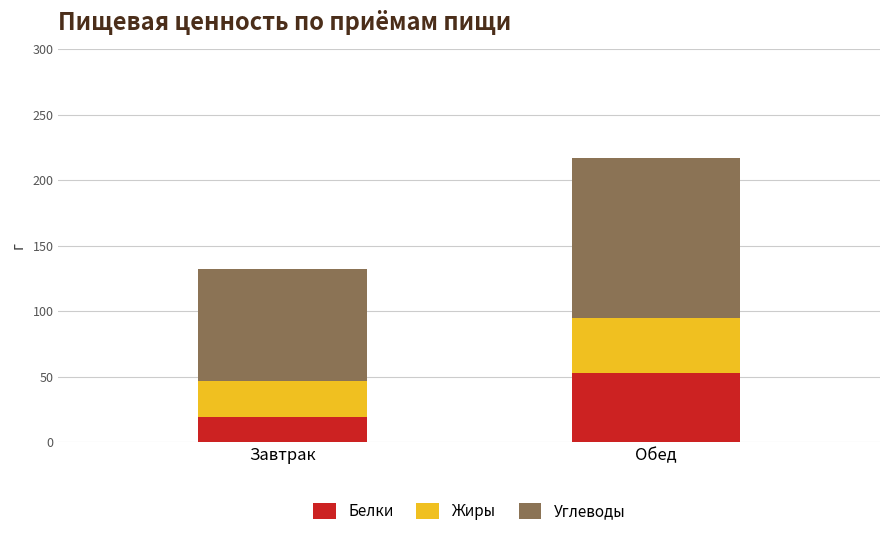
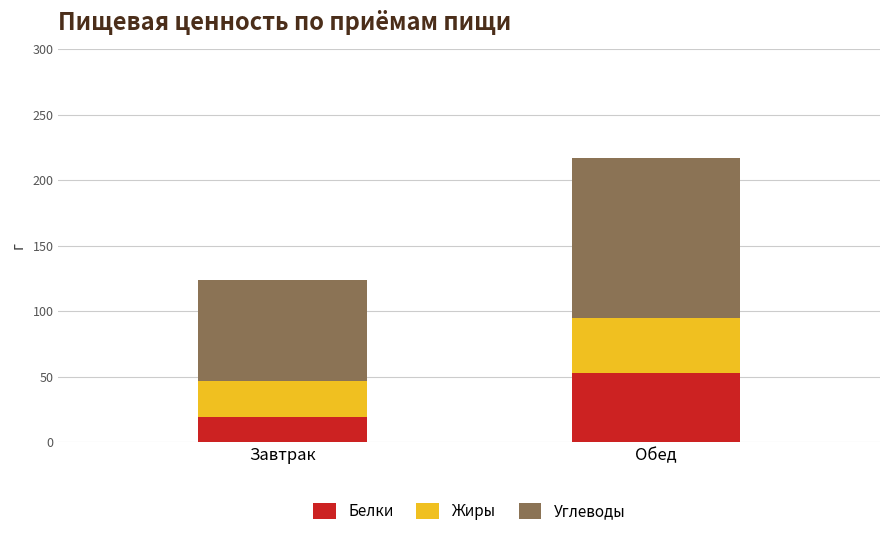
Углеводы, Завтрак: 86 -> 77
